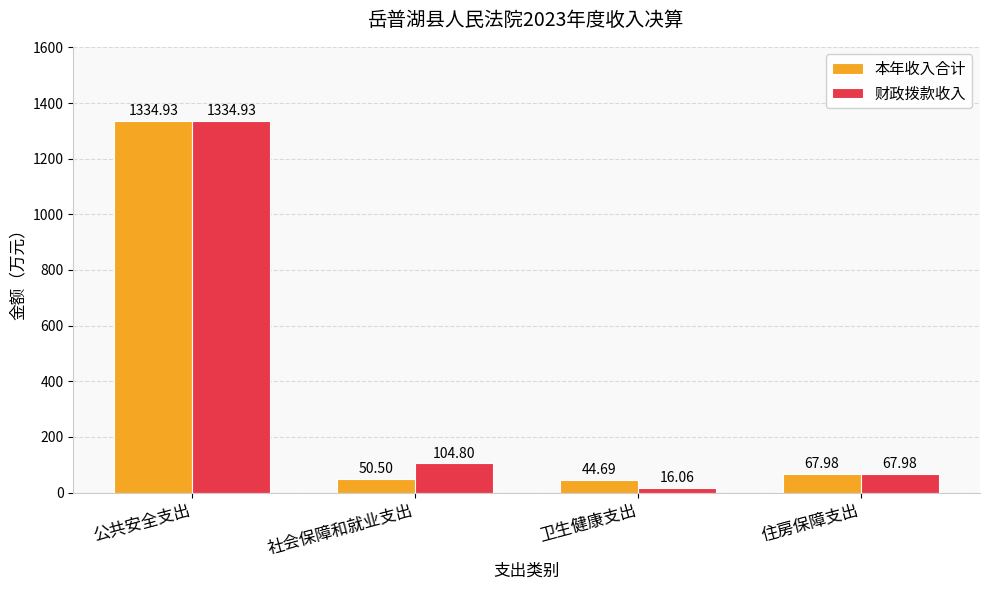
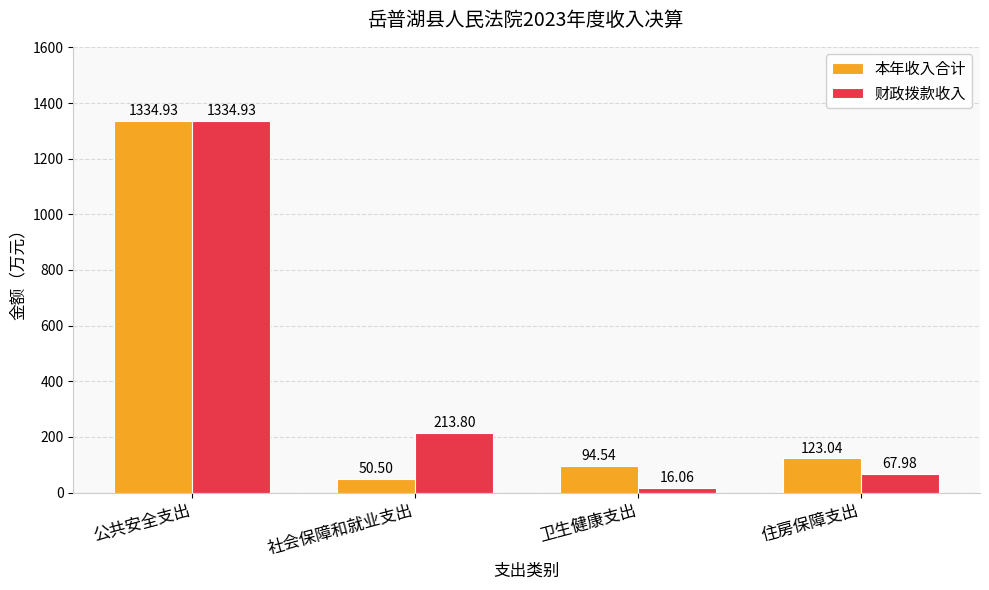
财政拨款收入, 社会保障和就业支出: 104.80 -> 213.80
本年收入合计, 卫生健康支出: 44.69 -> 94.54
本年收入合计, 住房保障支出: 67.98 -> 123.04
